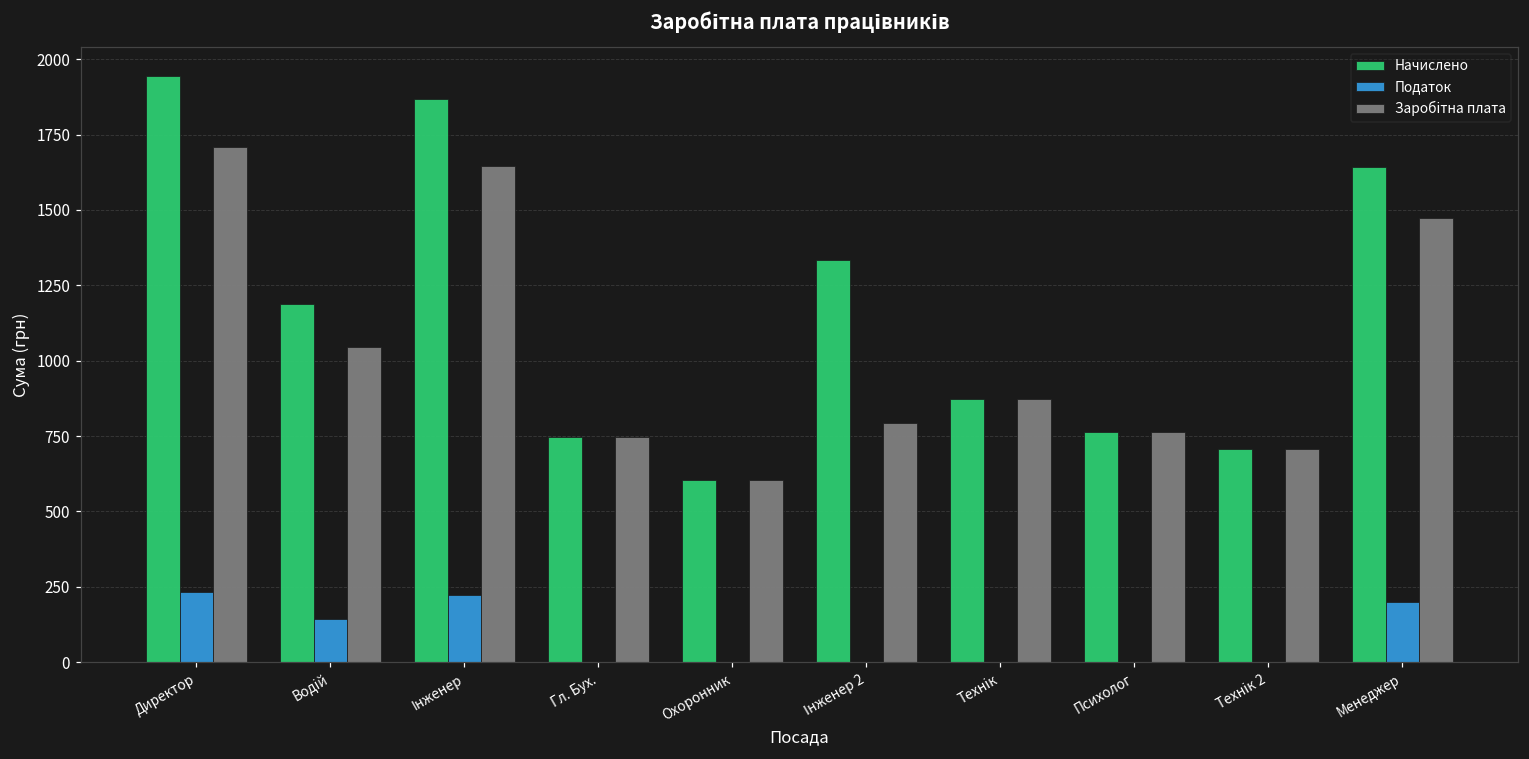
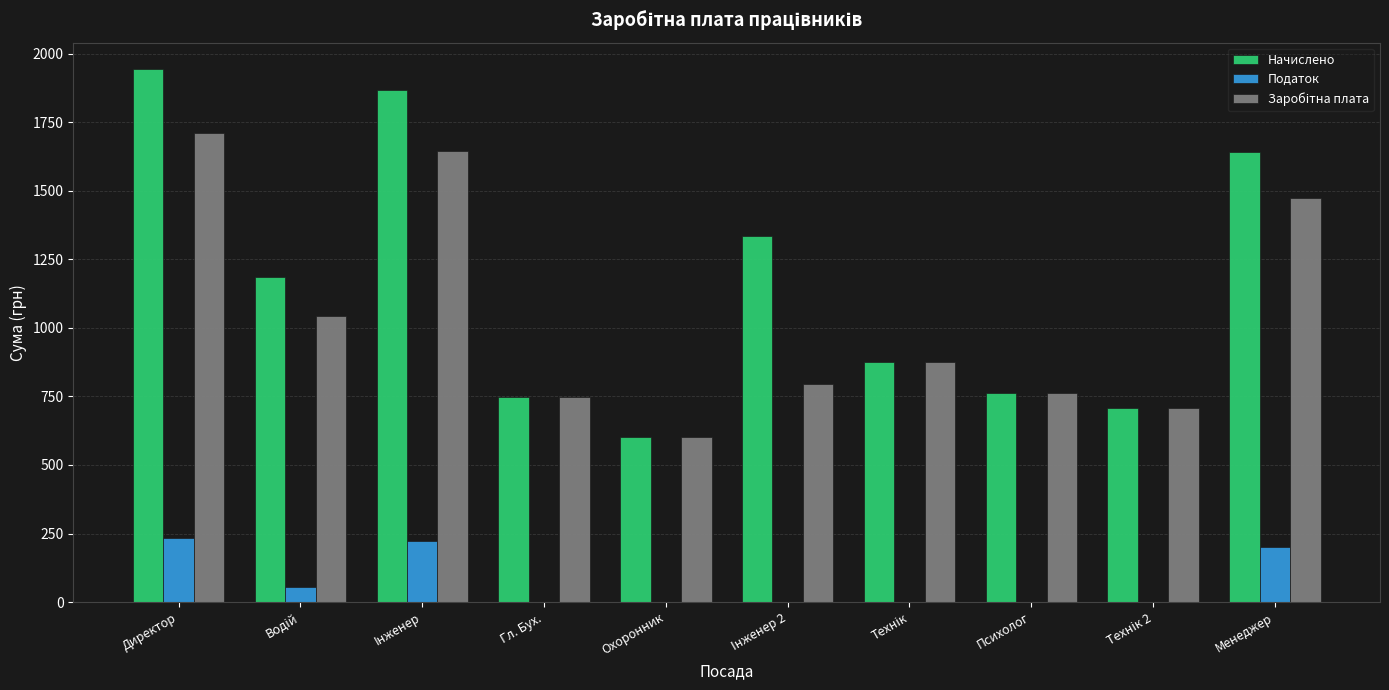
Податок, Водій: 140 -> 60
